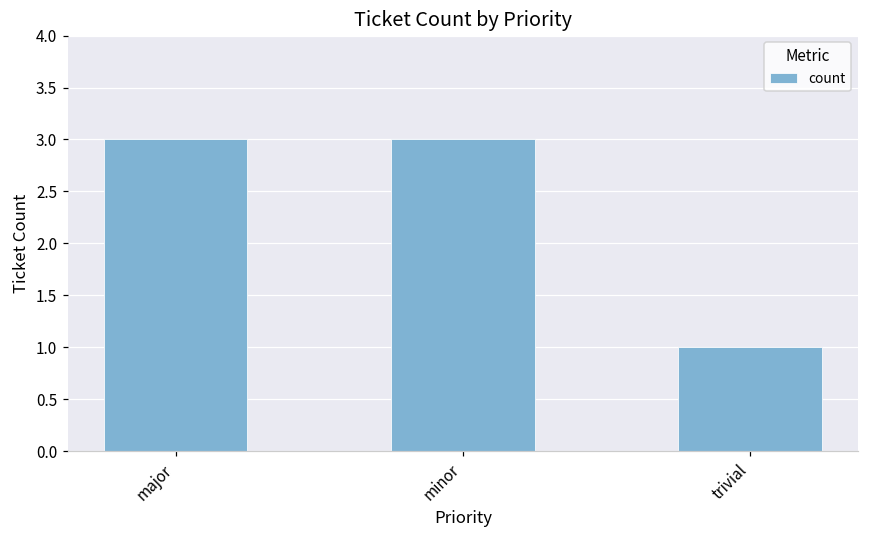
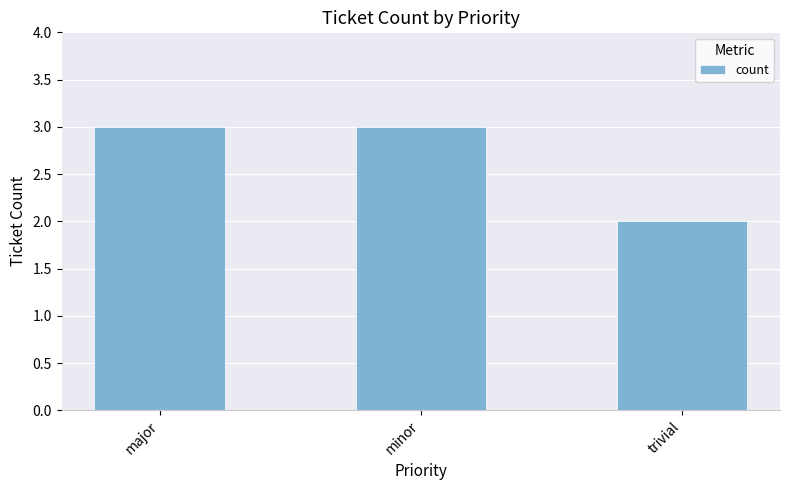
trivial: 1 -> 2
